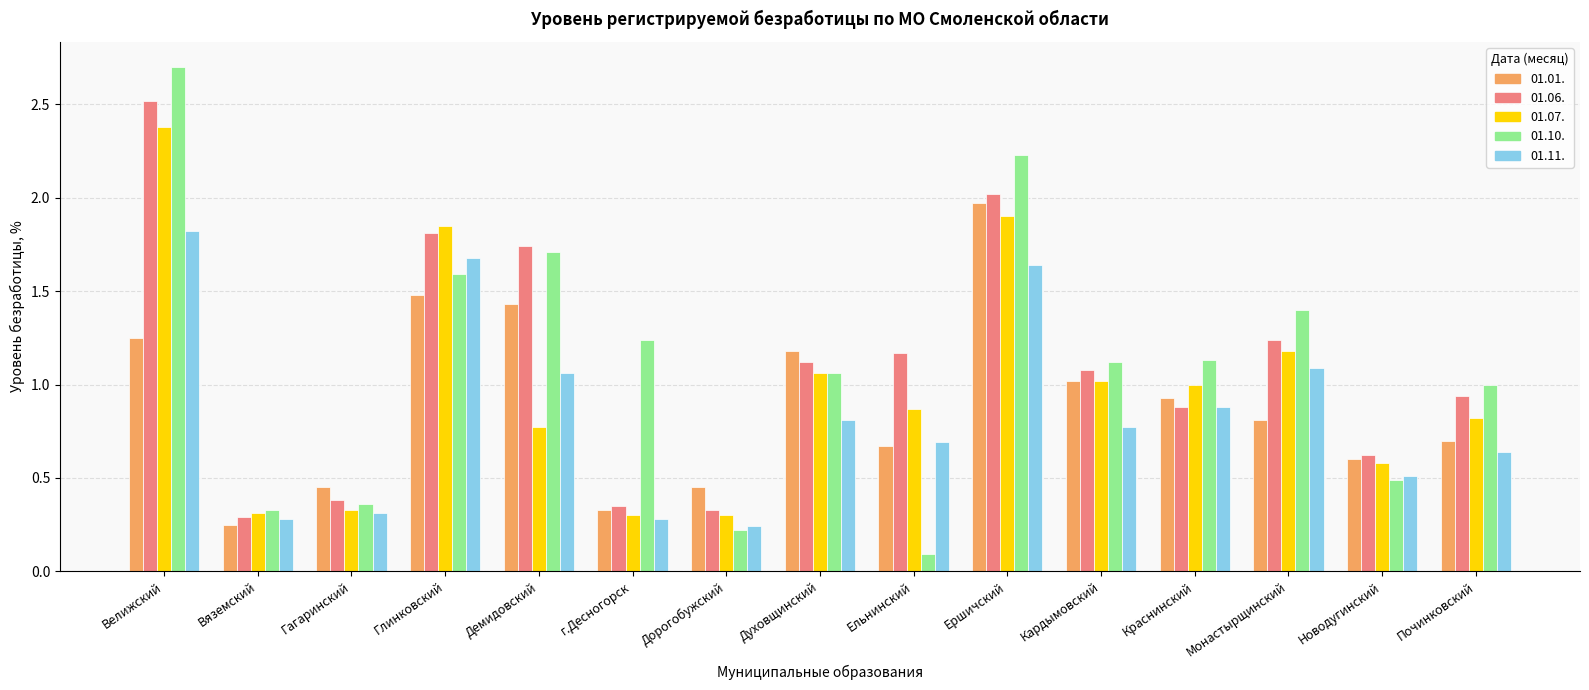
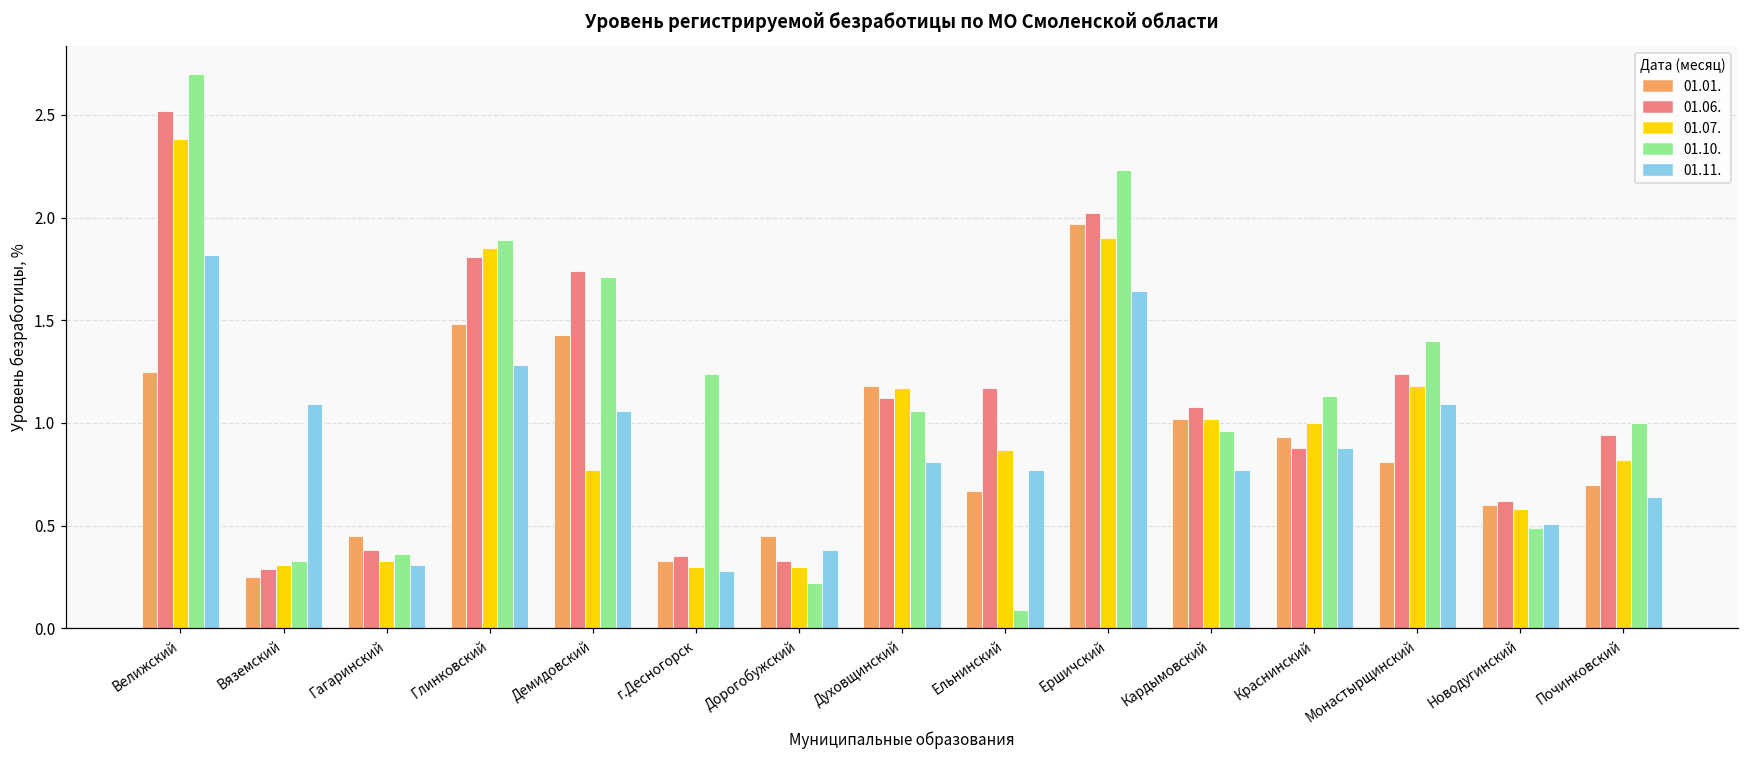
01.11., Вяземский: 0.28 -> 1.09
01.10., Глинковский: 1.59 -> 1.89
01.11., Глинковский: 1.68 -> 1.28
01.11., Дорогобужский: 0.24 -> 0.38
01.07., Духовщинский: 1.06 -> 1.17
01.11., Ельнинский: 0.69 -> 0.77
01.10., Кардымовский: 1.12 -> 0.96
